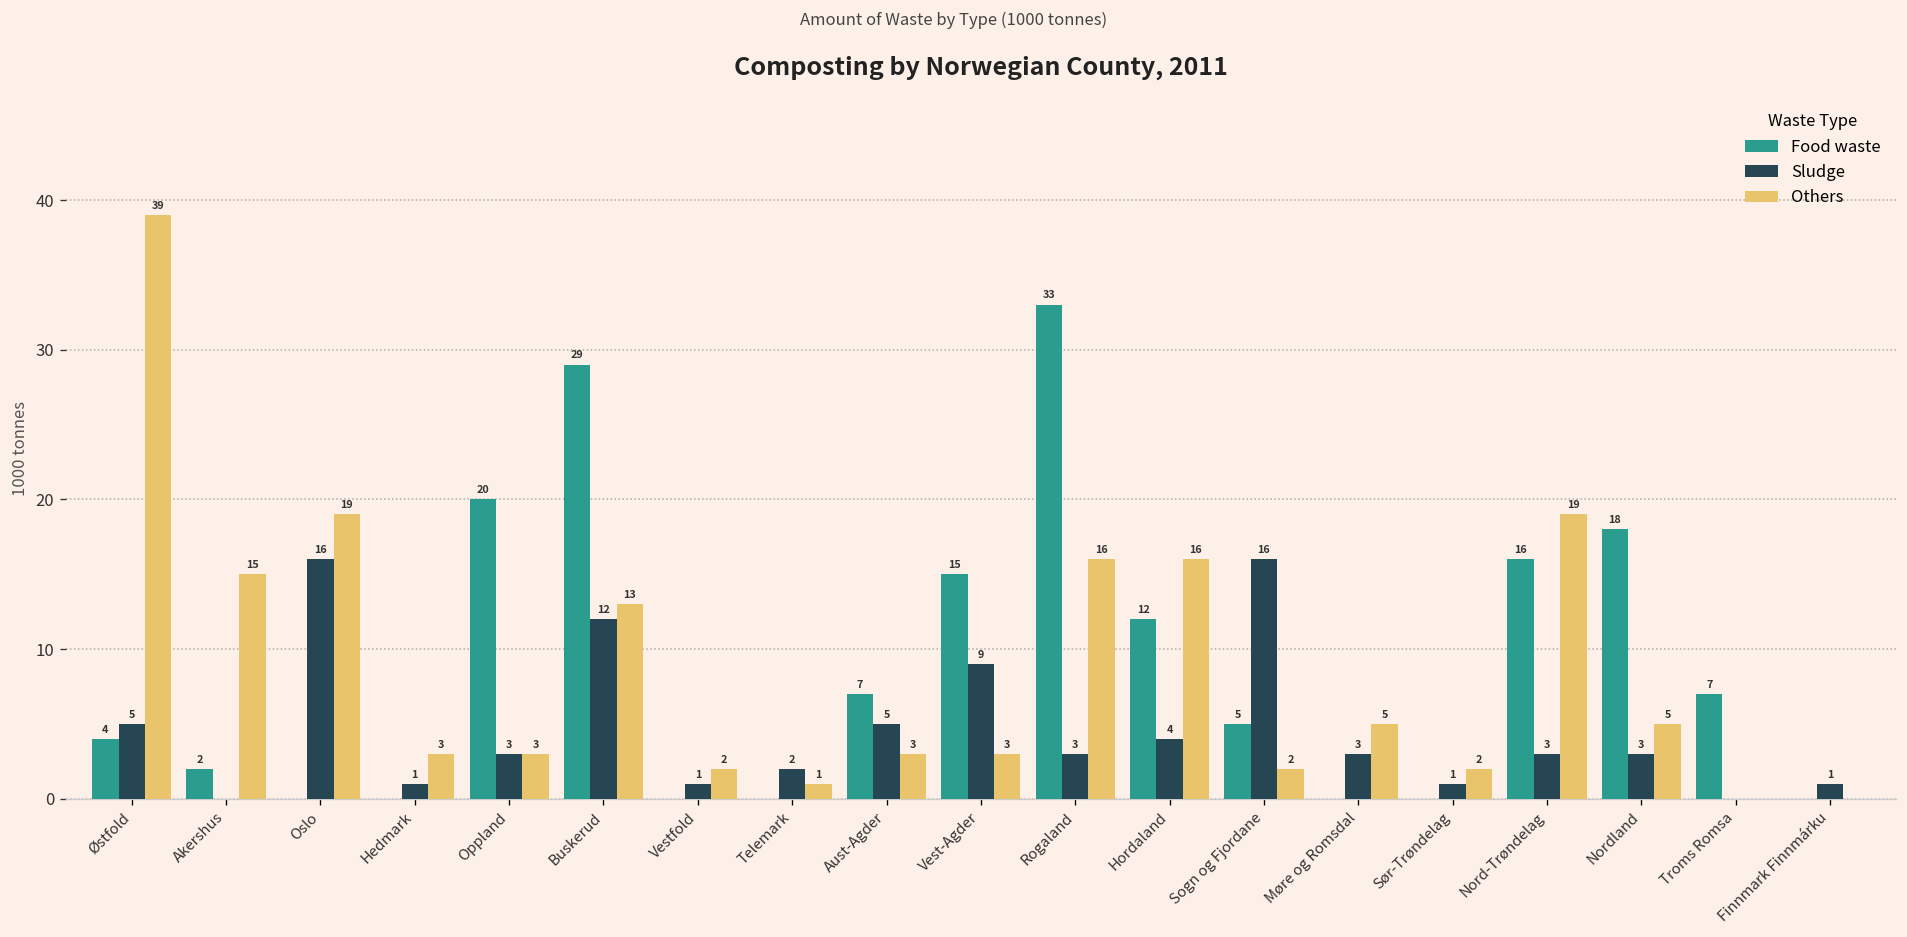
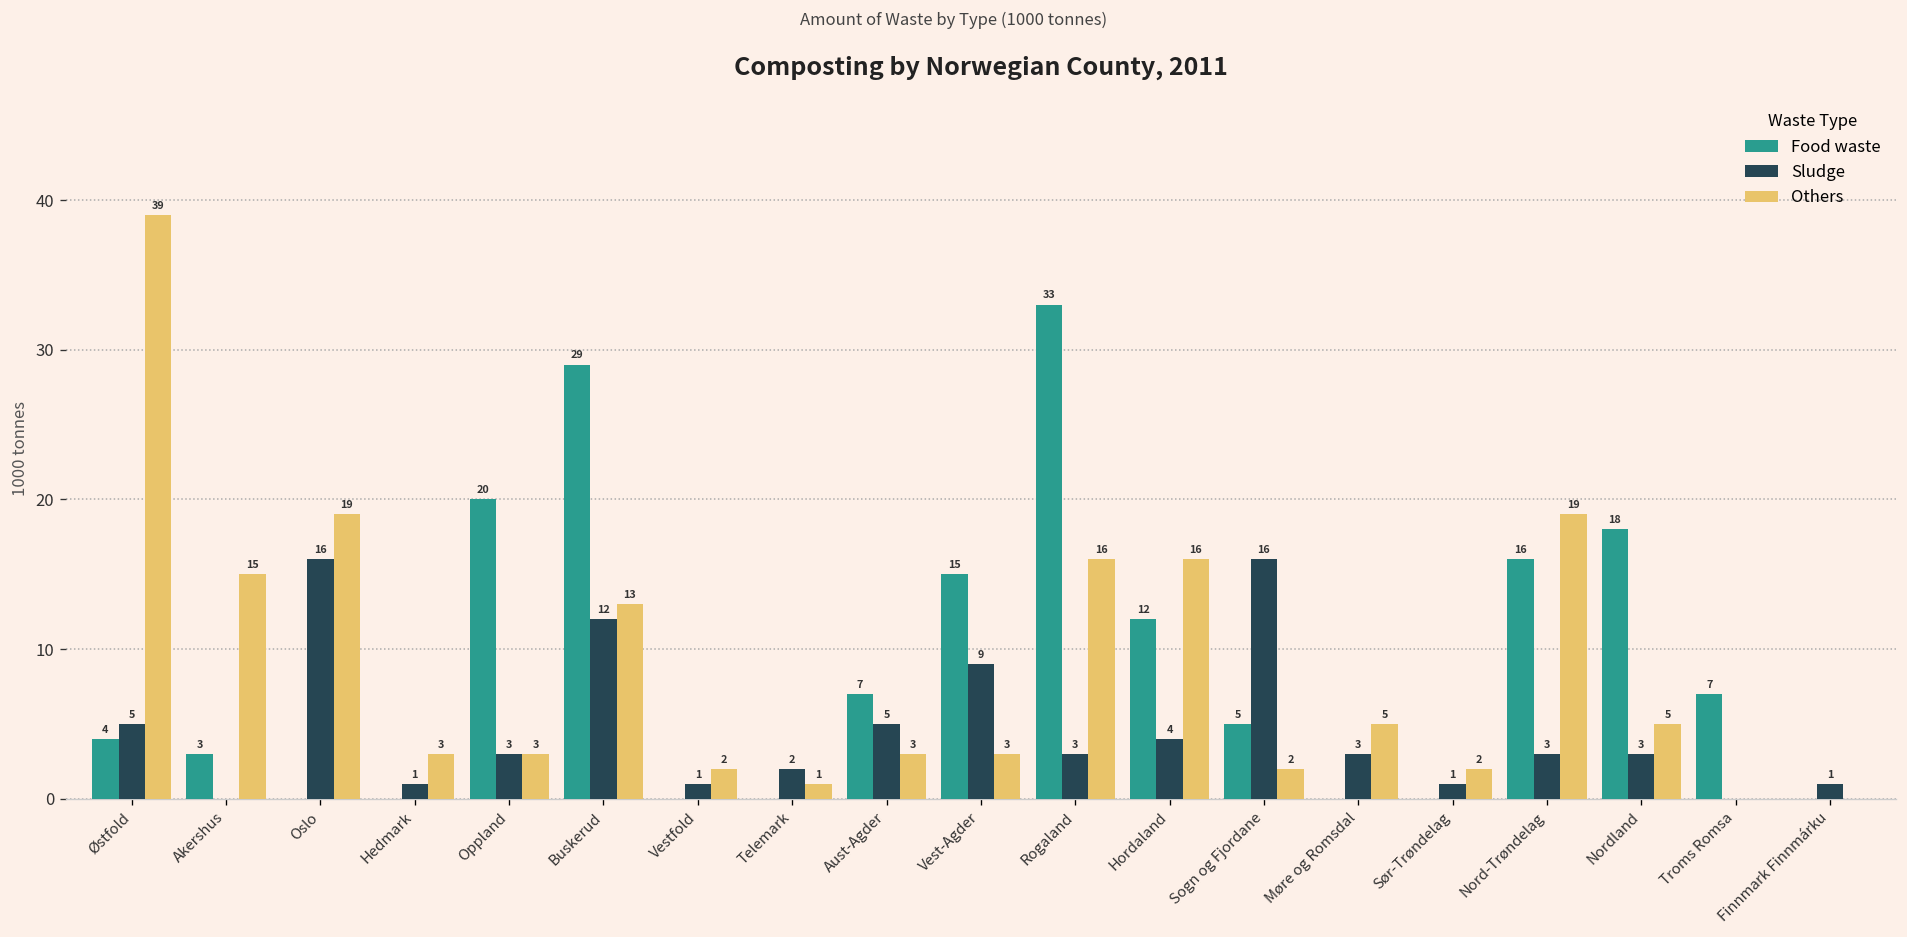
Food waste, Akershus: 2 -> 3
